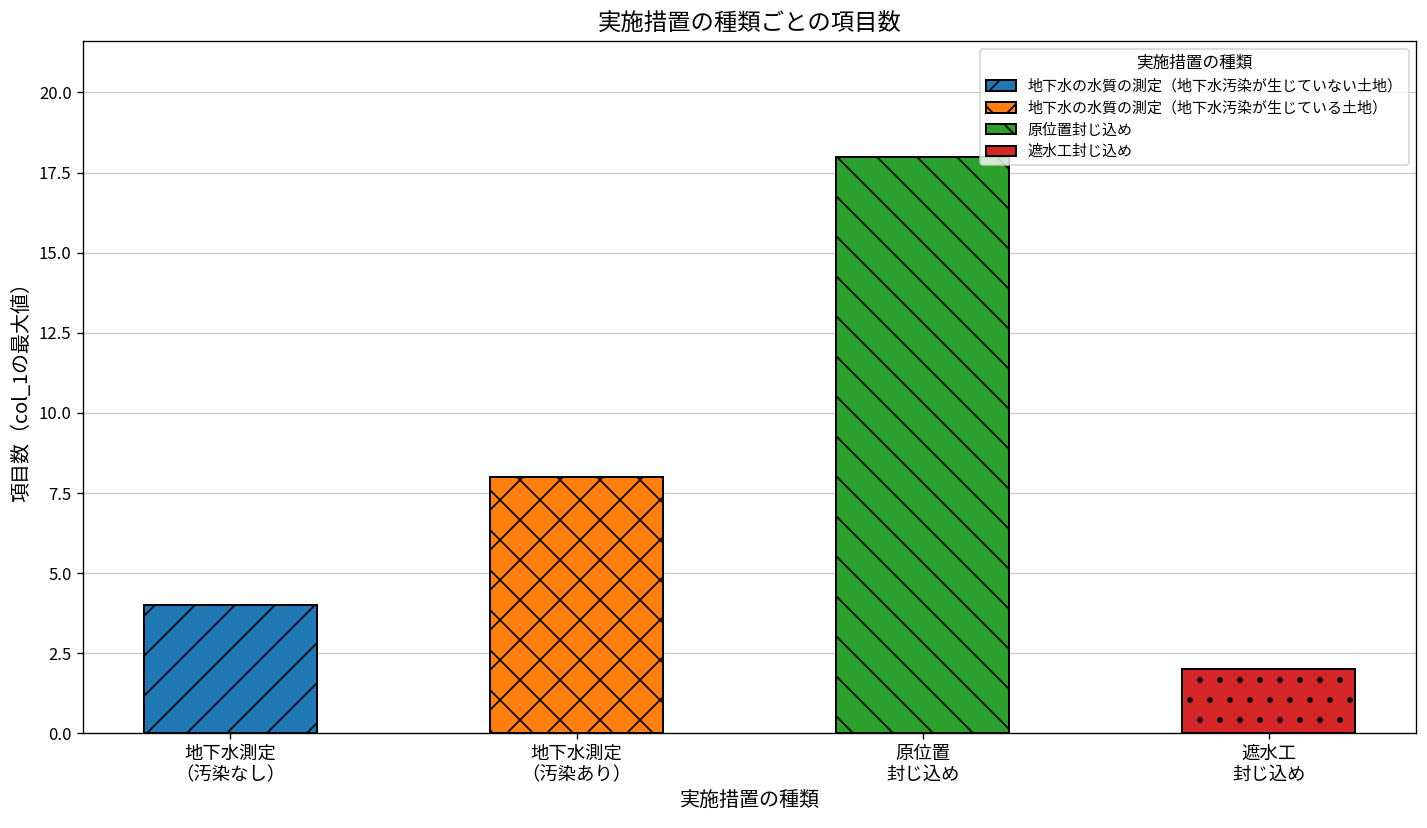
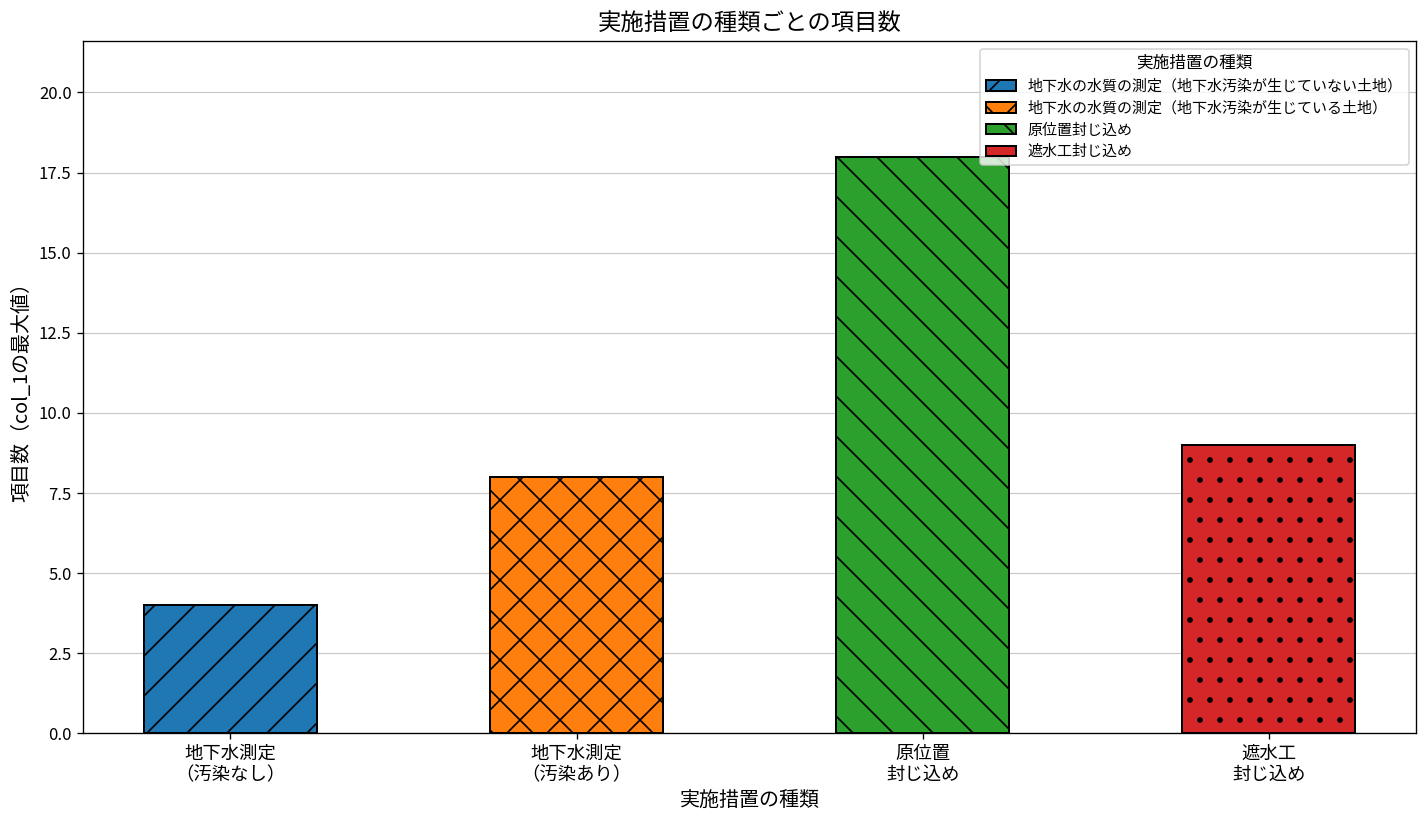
遮水工 封じ込め: 2 -> 9
